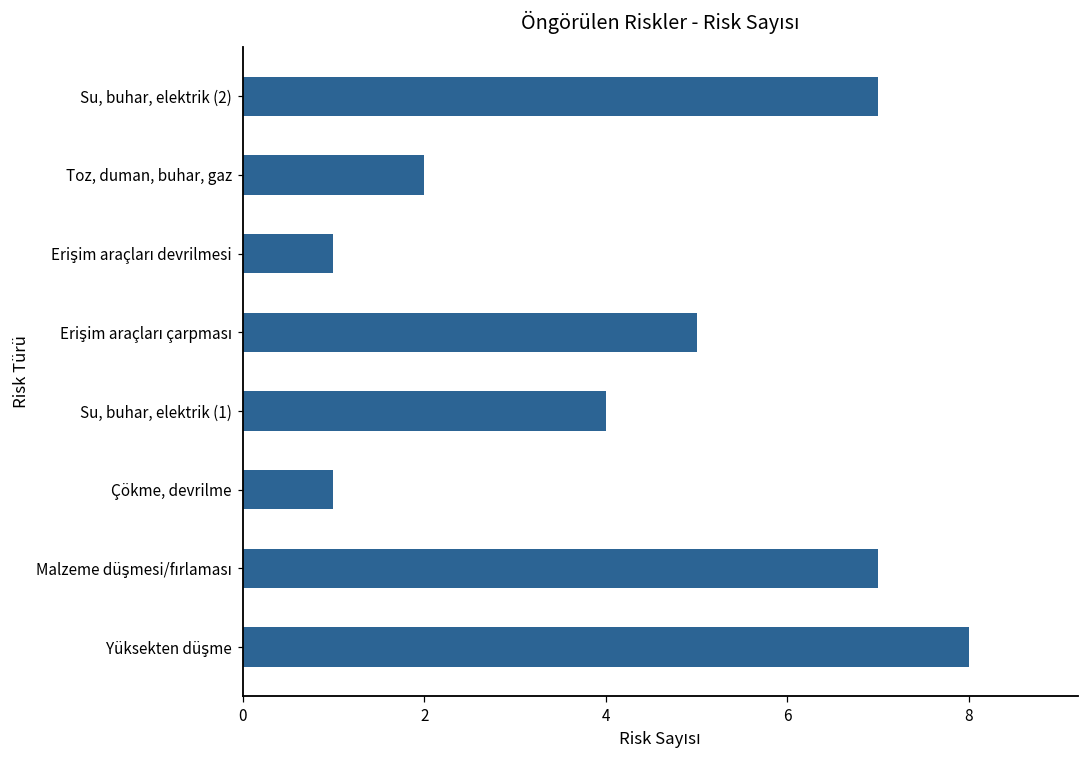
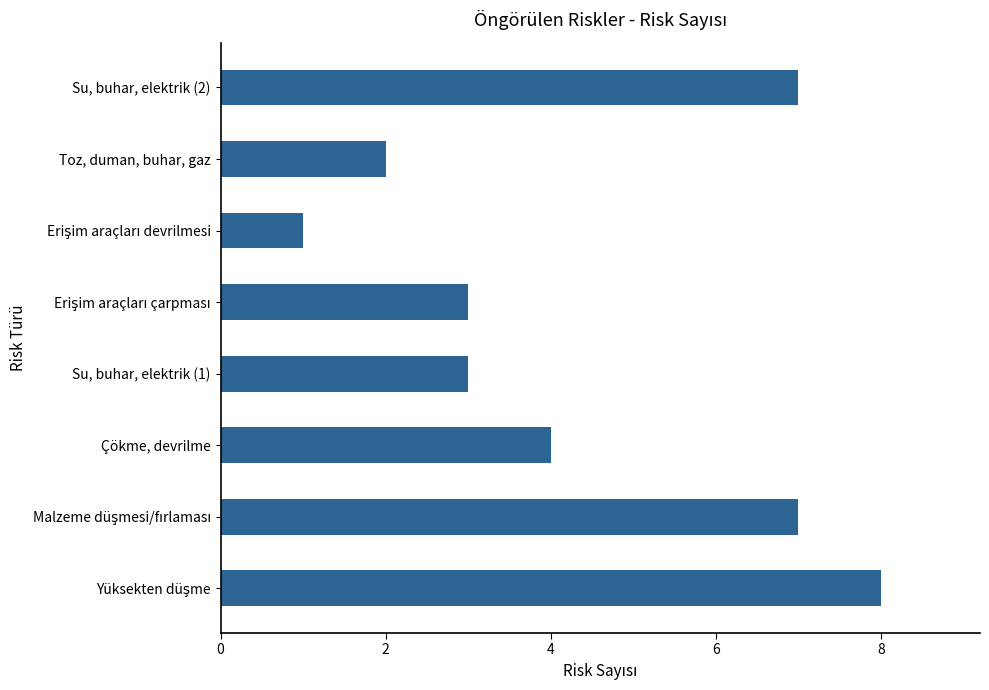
Erişim araçları çarpması: 5 -> 3
Su, buhar, elektrik (1): 4 -> 3
Çökme, devrilme: 1 -> 4
